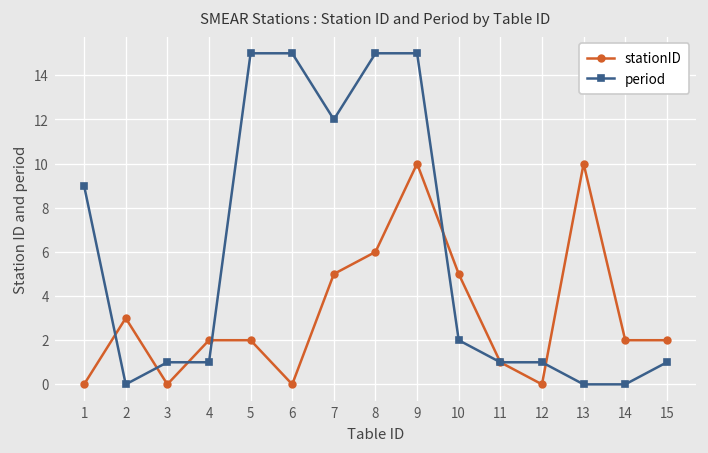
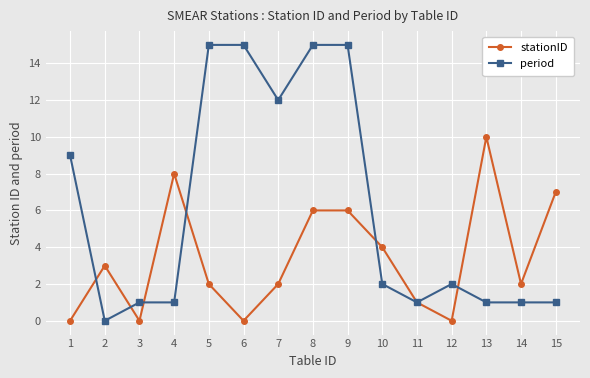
stationID, 4: 2 -> 8
stationID, 7: 5 -> 2
stationID, 9: 10 -> 6
stationID, 10: 5 -> 4
period, 12: 1 -> 2
period, 13: 0 -> 1
period, 14: 0 -> 1
stationID, 15: 2 -> 7
